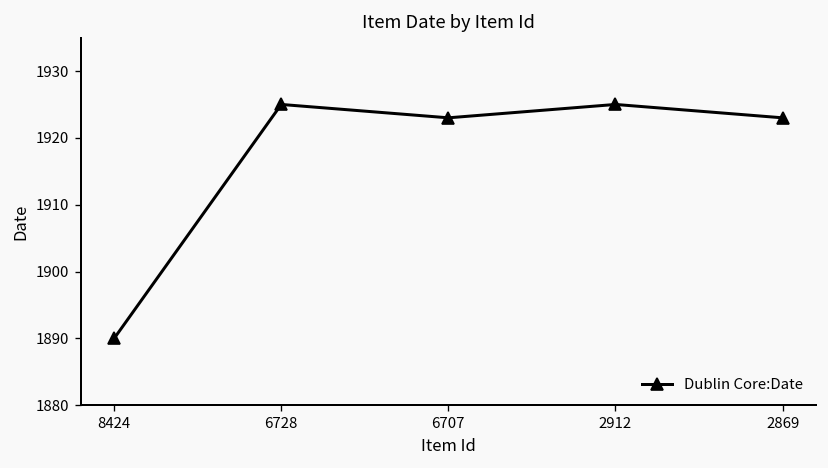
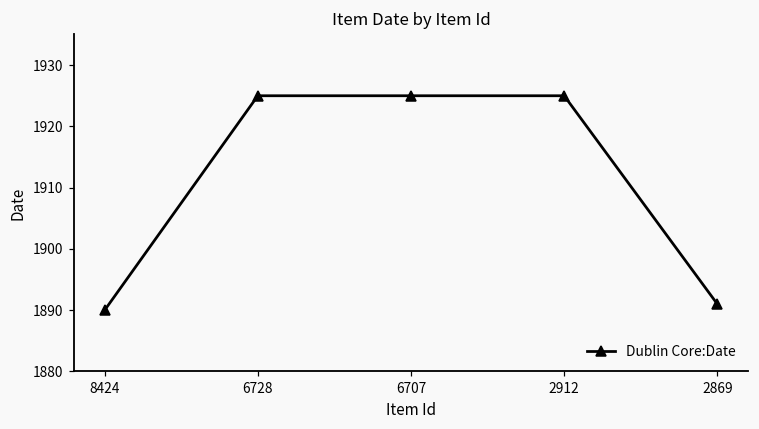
6707: 1923 -> 1925
2869: 1923 -> 1891
